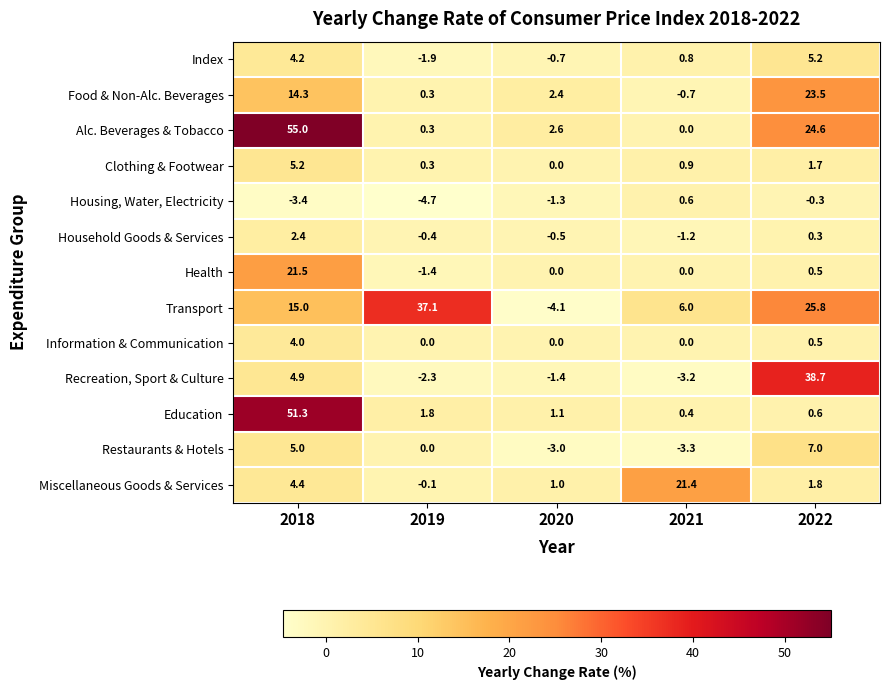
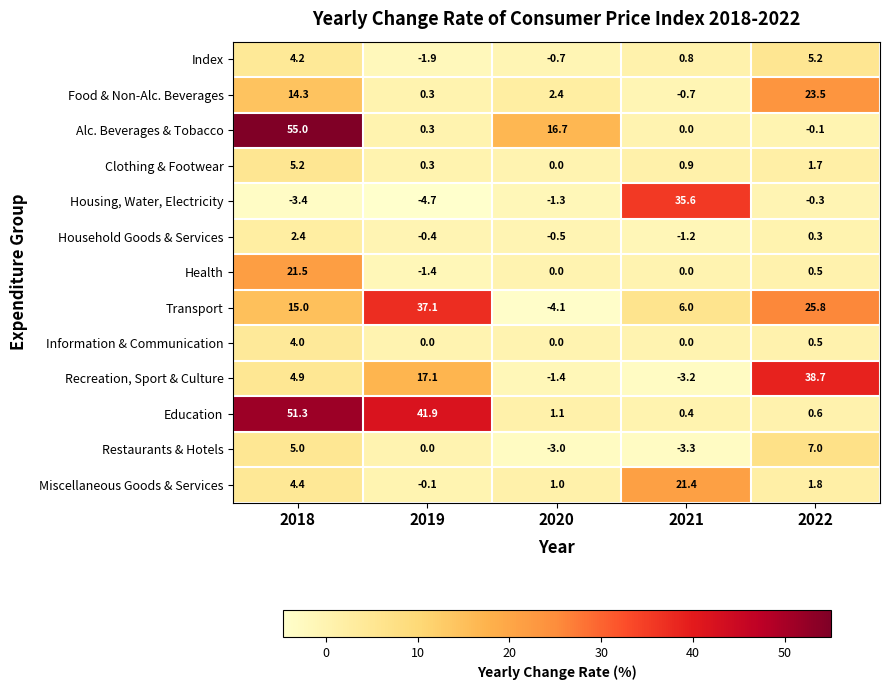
Alc. Beverages & Tobacco, 2020: 2.6 -> 16.7
Alc. Beverages & Tobacco, 2022: 24.6 -> -0.1
Housing, Water, Electricity, 2021: 0.6 -> 35.6
Recreation, Sport & Culture, 2019: -2.3 -> 17.1
Education, 2019: 1.8 -> 41.9
